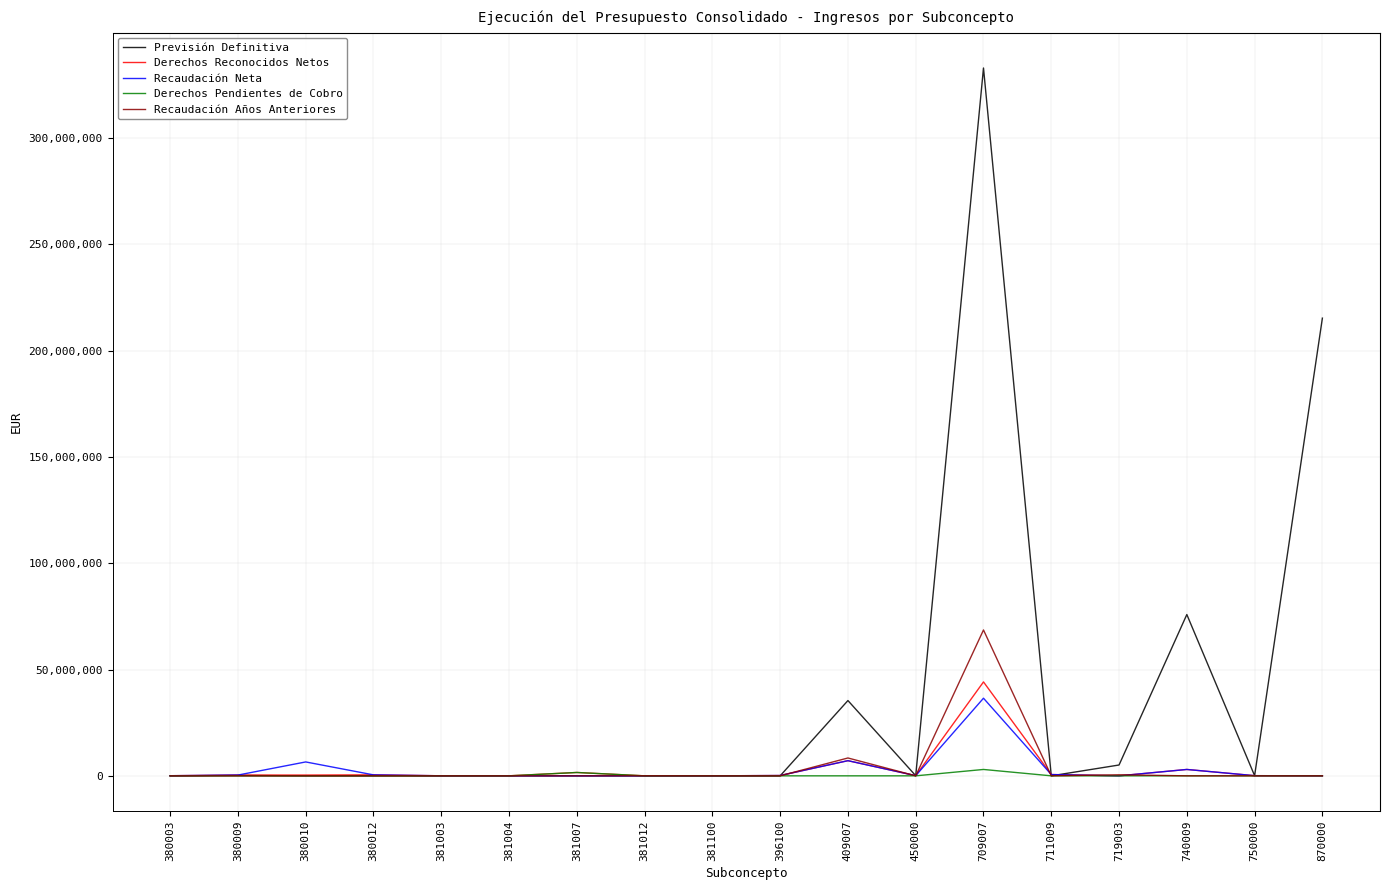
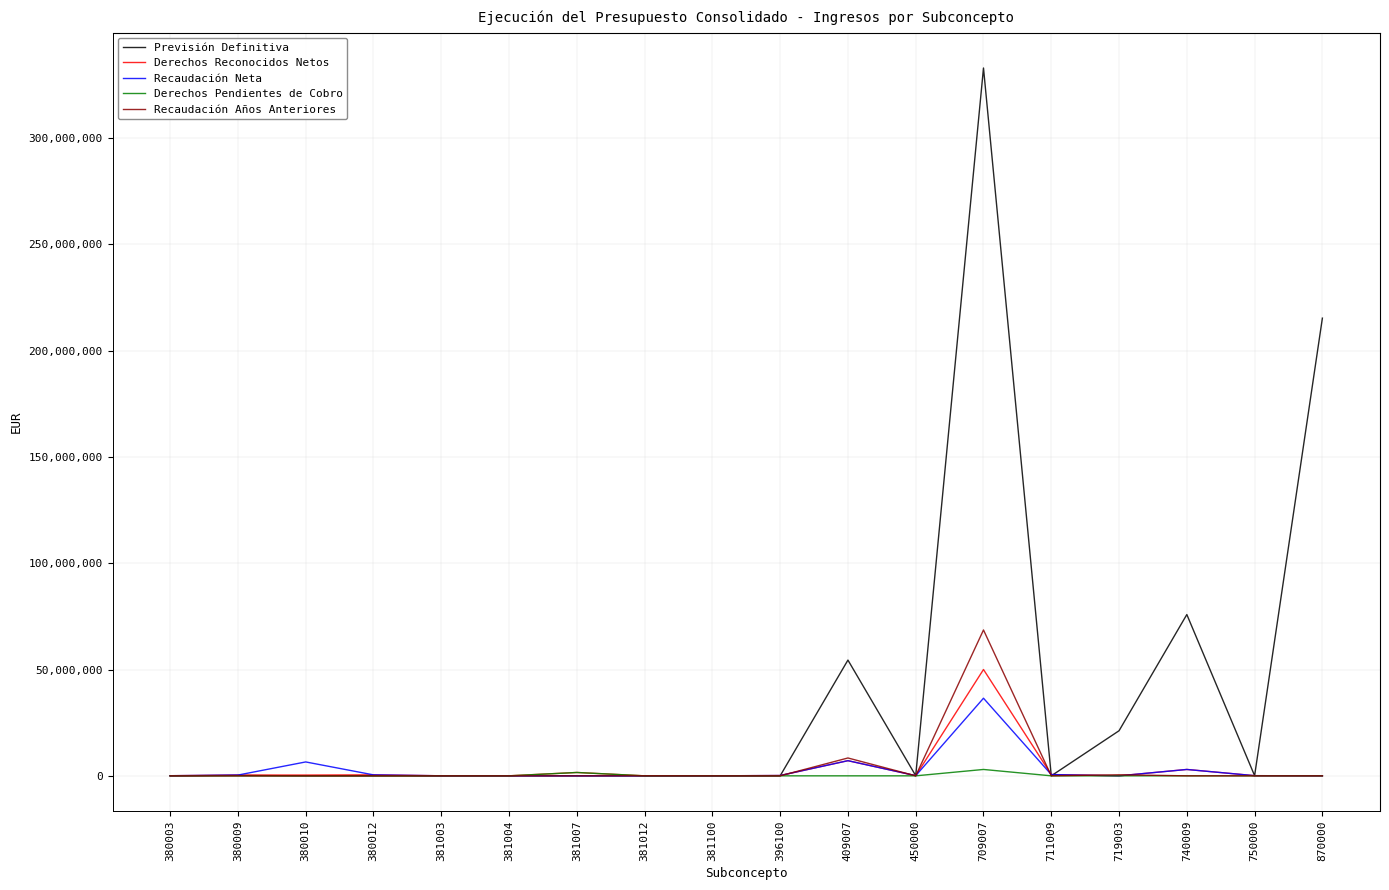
Previsión Definitiva, 409007: 35,000,000 -> 54,000,000
Derechos Reconocidos Netos, 709007: 44,000,000 -> 50,000,000
Previsión Definitiva, 719003: 5,000,000 -> 21,000,000
